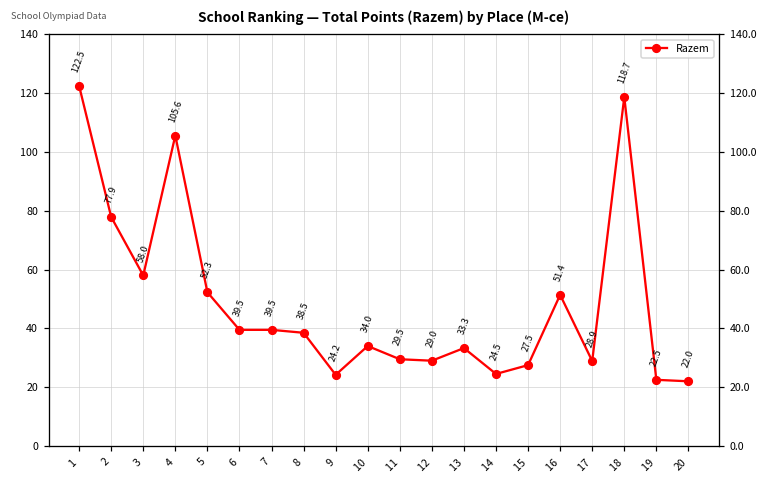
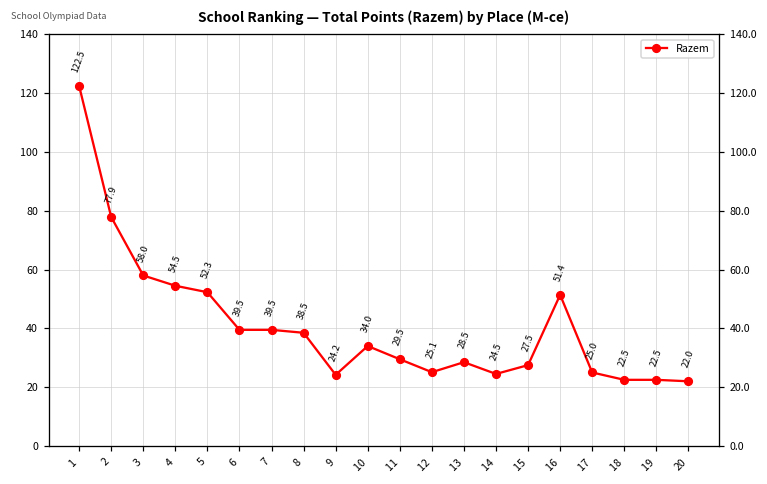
4: 105.6 -> 54.5
12: 29.0 -> 25.1
13: 33.3 -> 28.5
17: 28.9 -> 25.0
18: 118.7 -> 22.5
